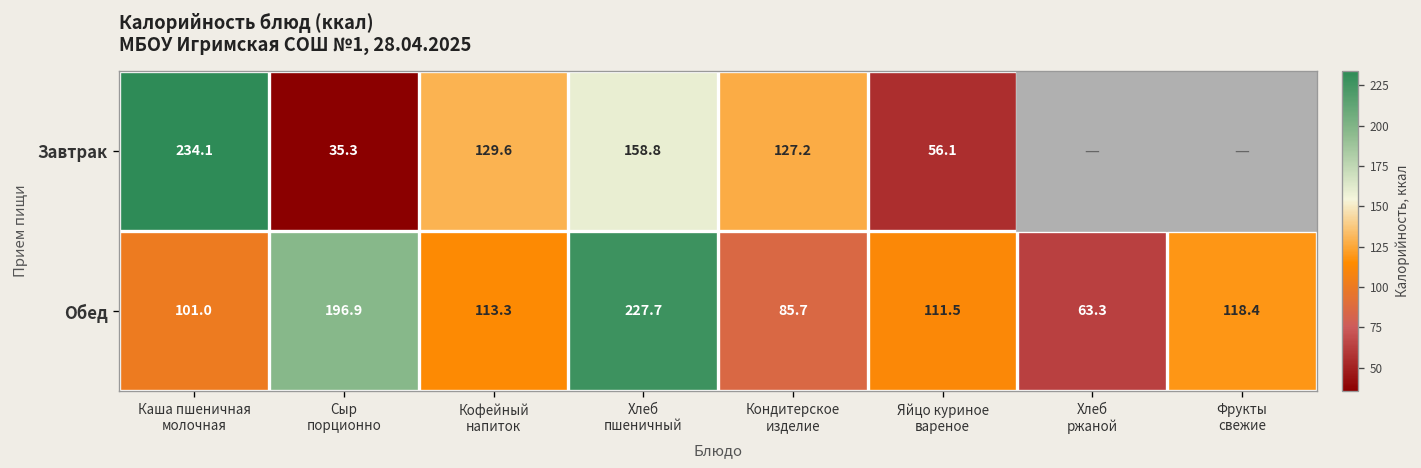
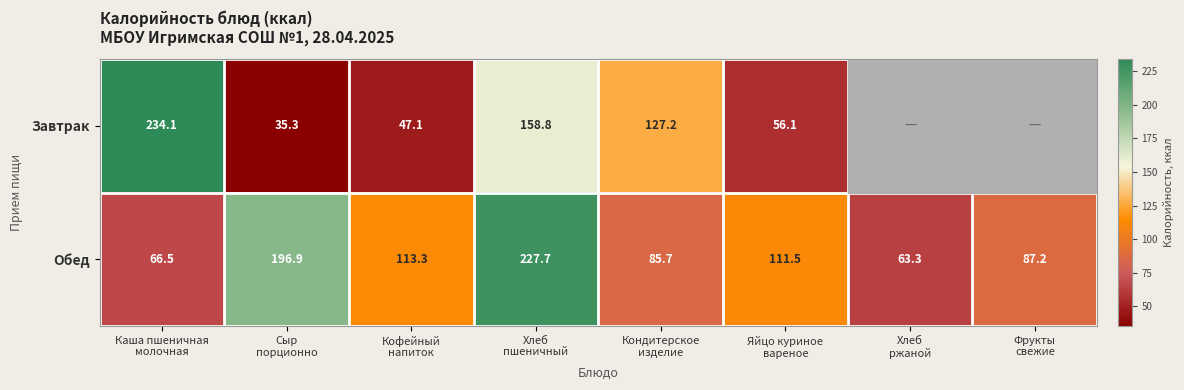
Завтрак, Кофейный напиток: 129.6 -> 47.1
Обед, Каша пшеничная молочная: 101.0 -> 66.5
Обед, Фрукты свежие: 118.4 -> 87.2
